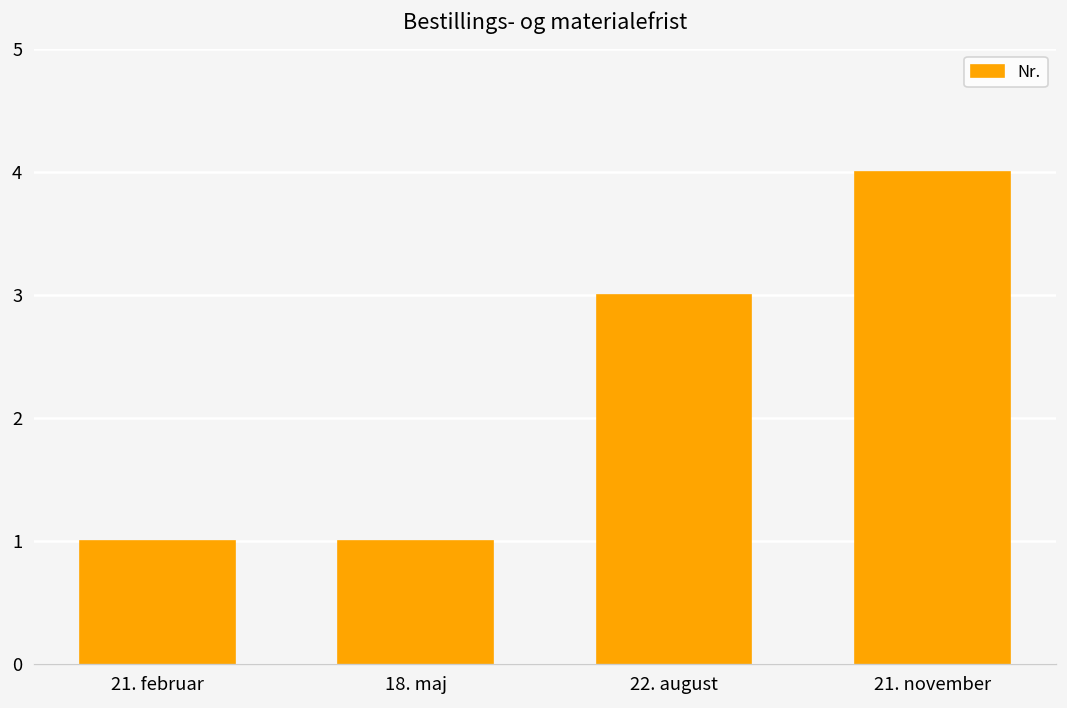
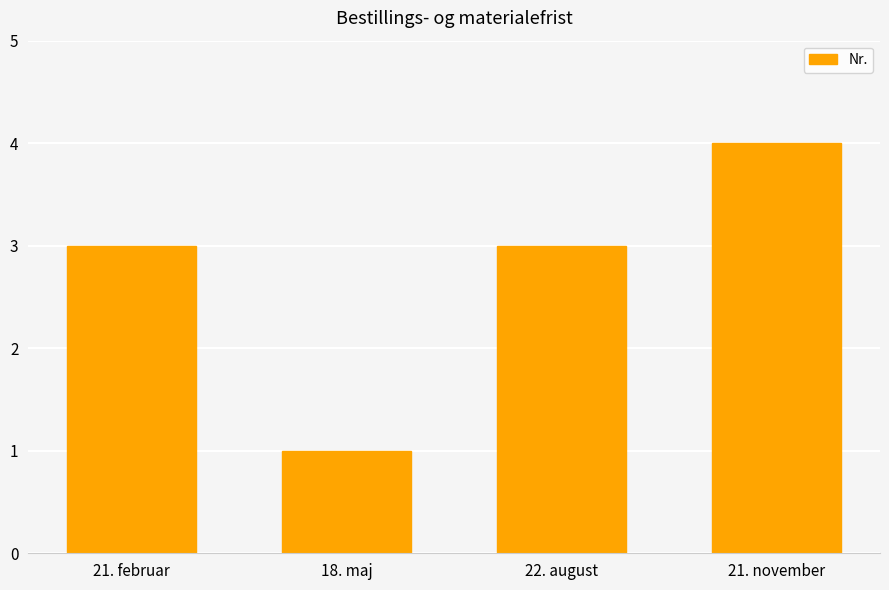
21. februar: 1 -> 3
